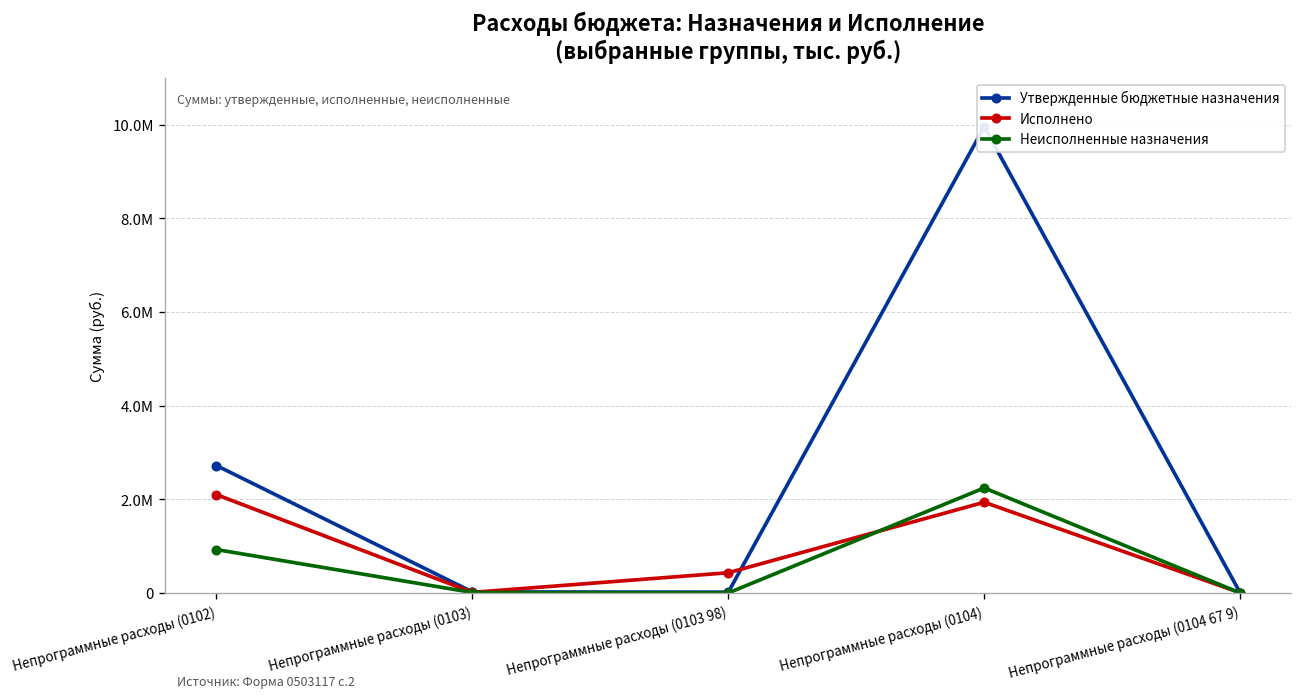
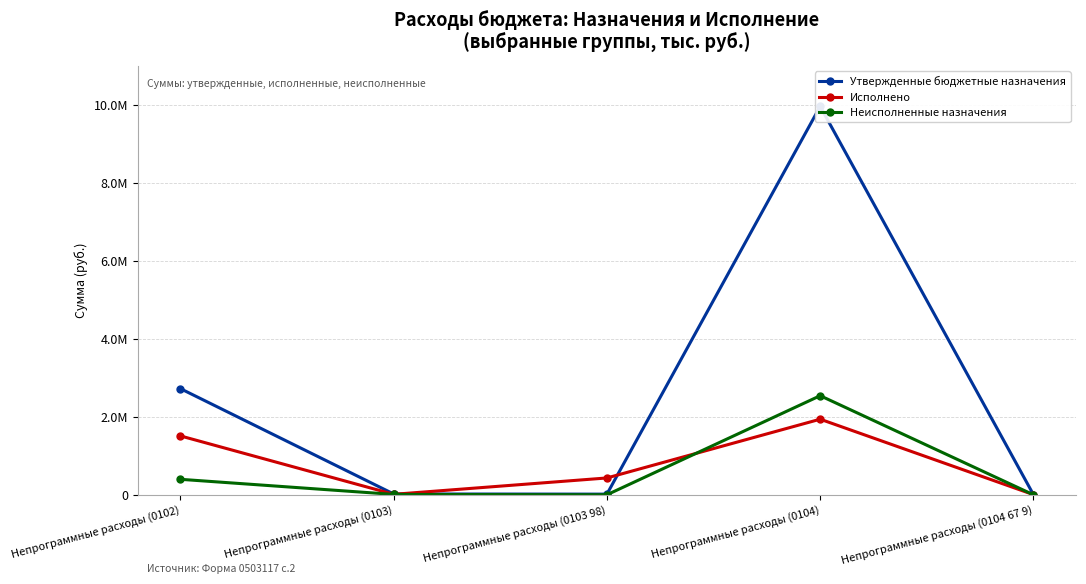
Исполнено, Непрограммные расходы (0102): 2100000 -> 1500000
Неисполненные назначения, Непрограммные расходы (0102): 900000 -> 400000
Неисполненные назначения, Непрограммные расходы (0104): 2200000 -> 2500000
